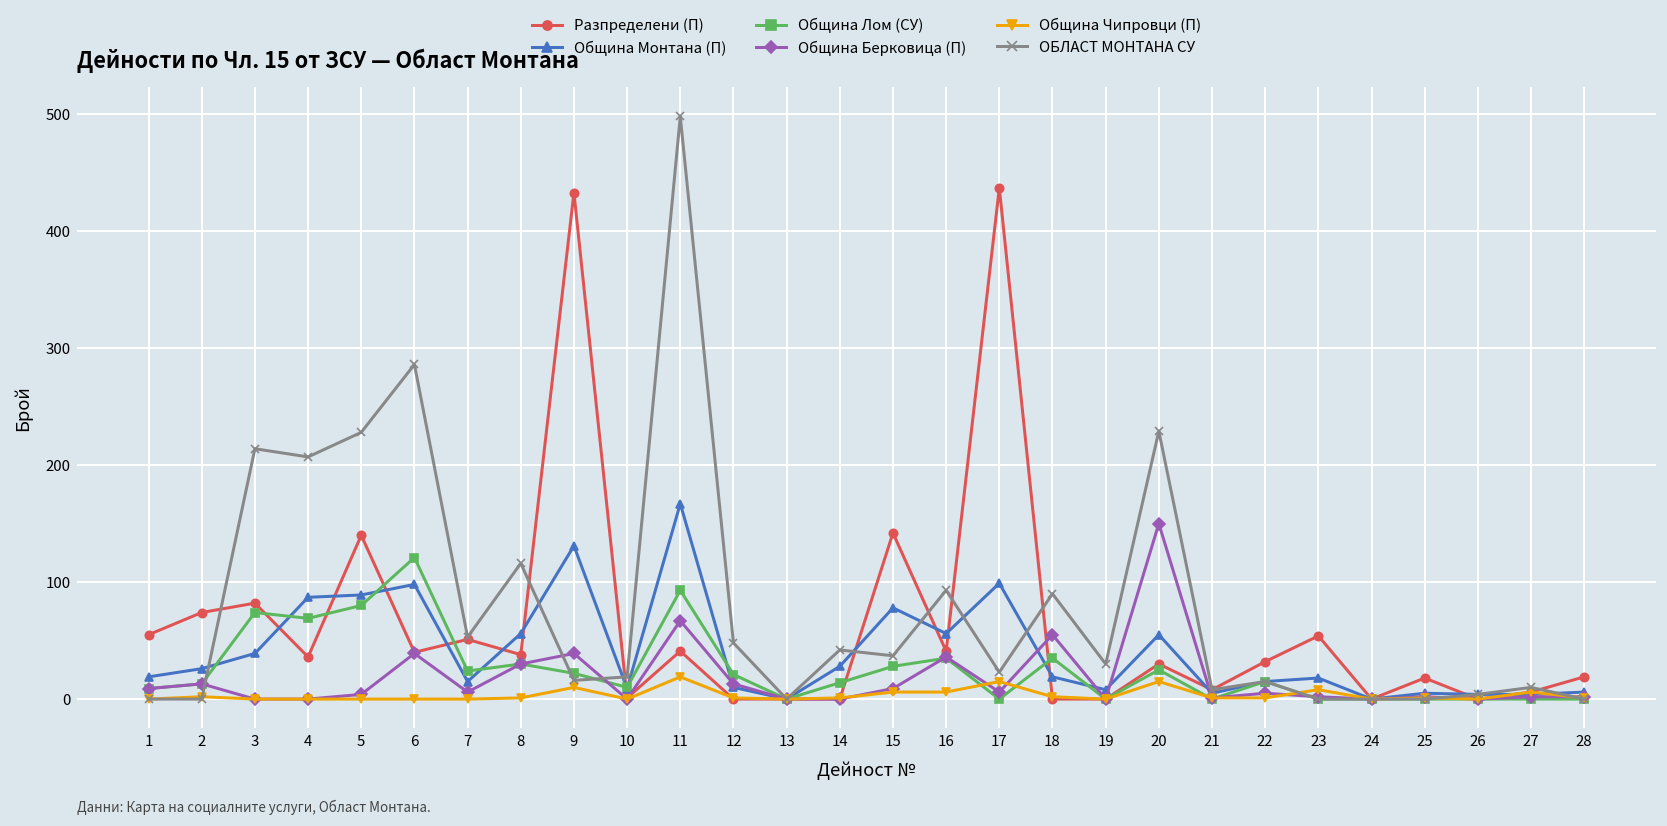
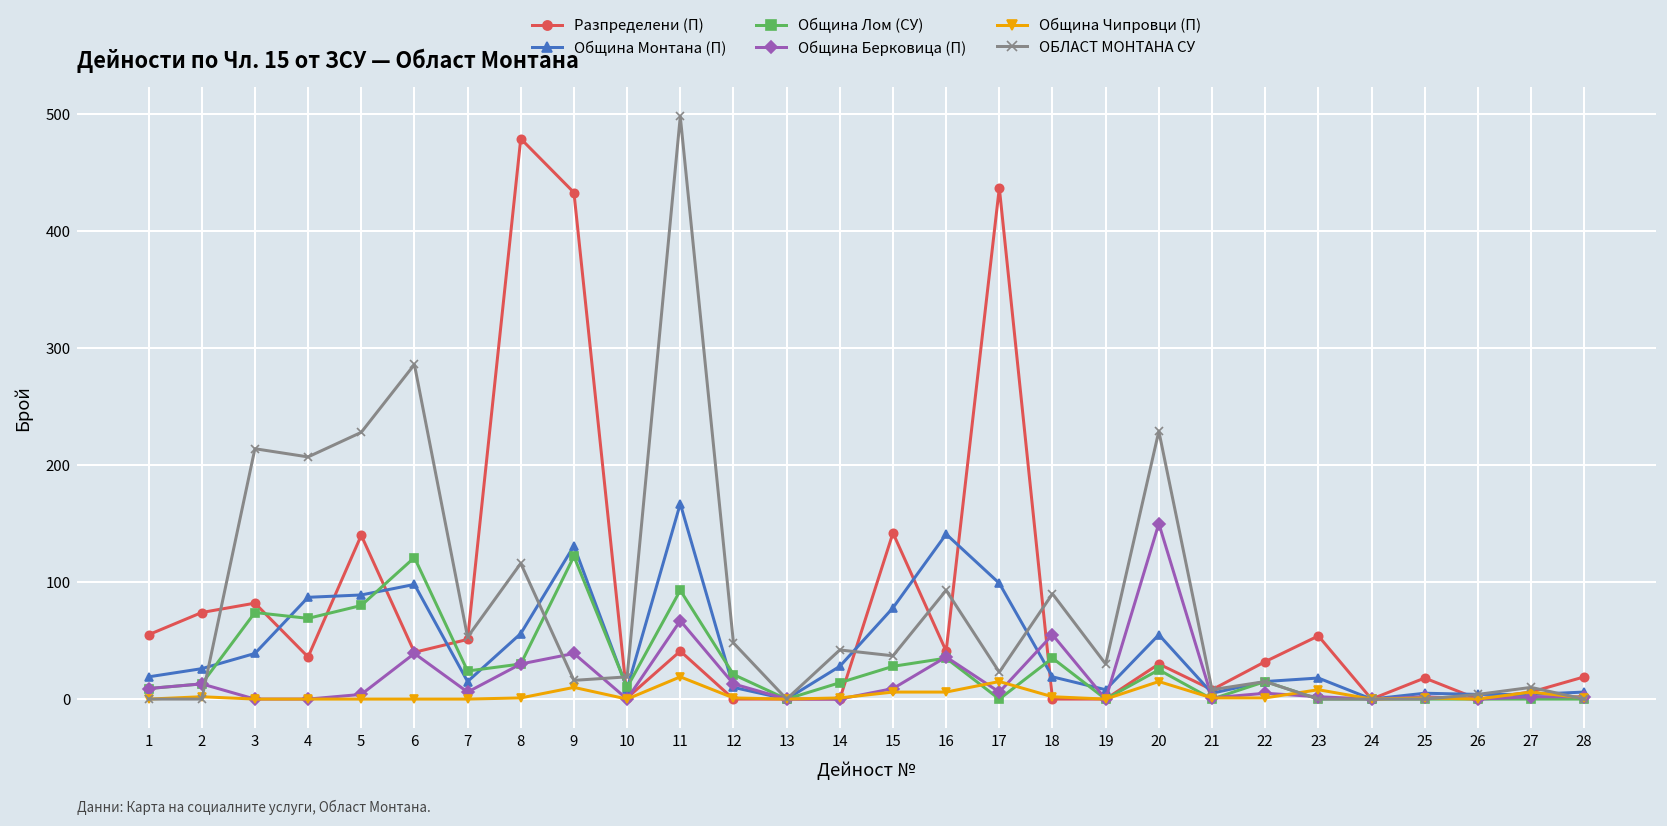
Разпределени (П), 8: 40 -> 480
Община Лом (СУ), 9: 20 -> 120
Община Монтана (П), 16: 60 -> 140
